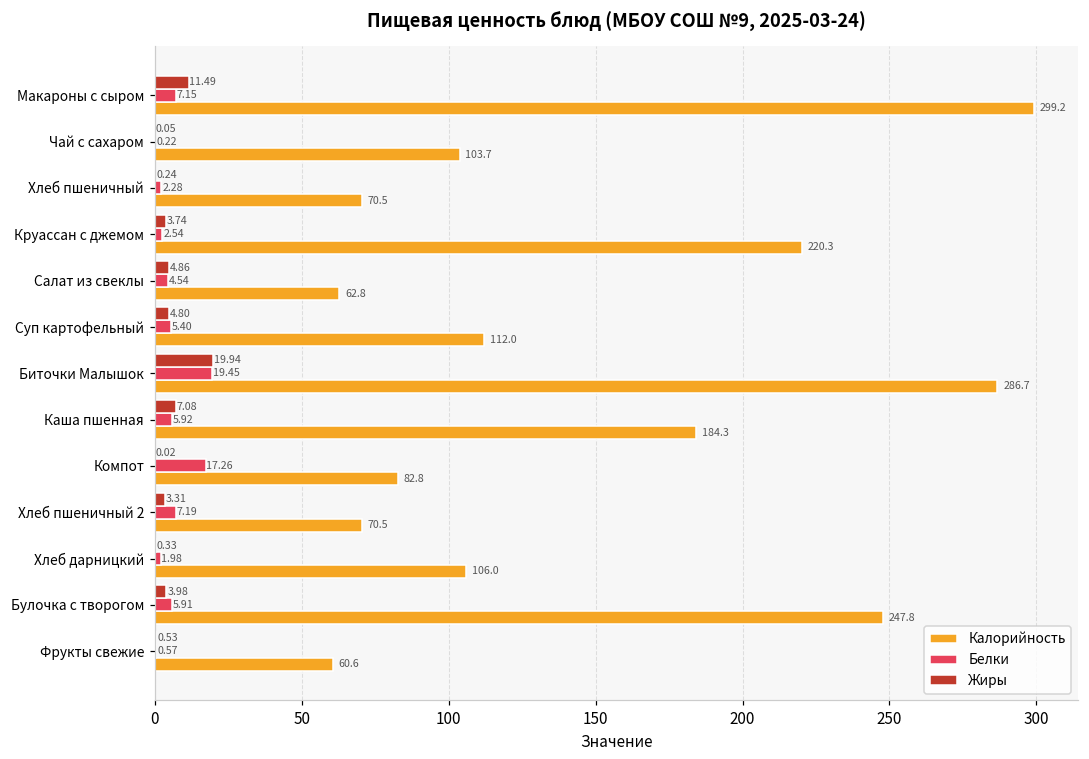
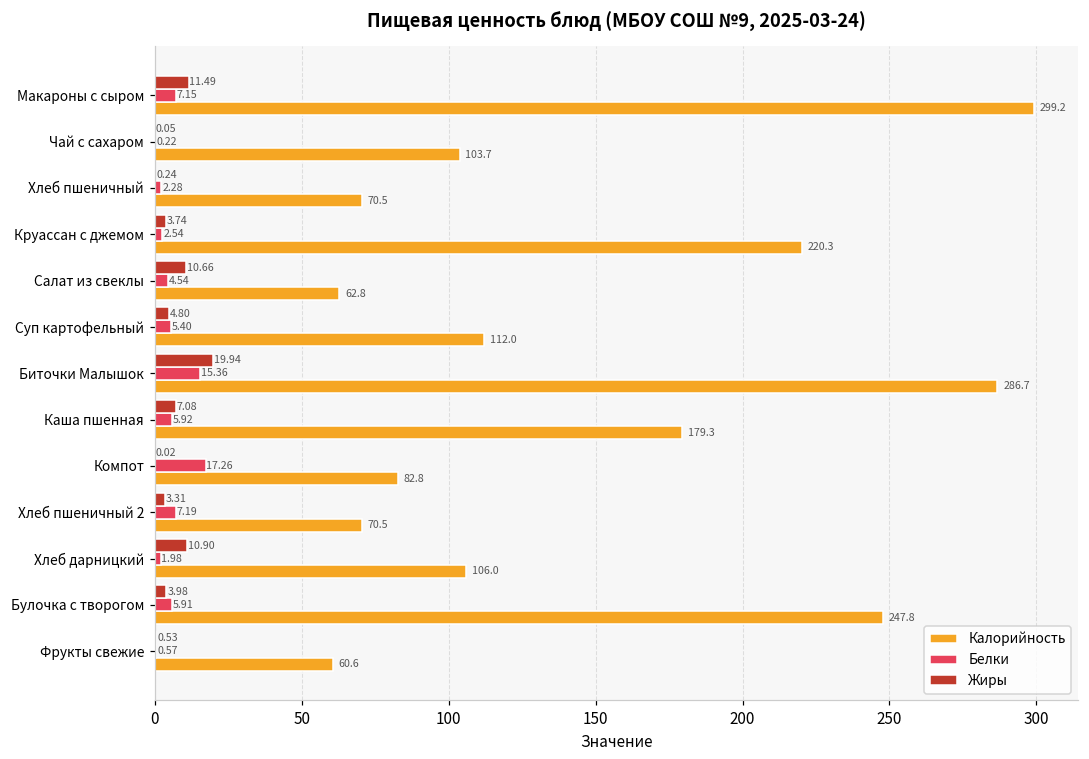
Жиры, Салат из свеклы: 4.86 -> 10.66
Белки, Биточки Малышок: 19.45 -> 15.36
Калорийность, Каша пшенная: 184.3 -> 179.3
Жиры, Хлеб дарницкий: 0.33 -> 10.90
